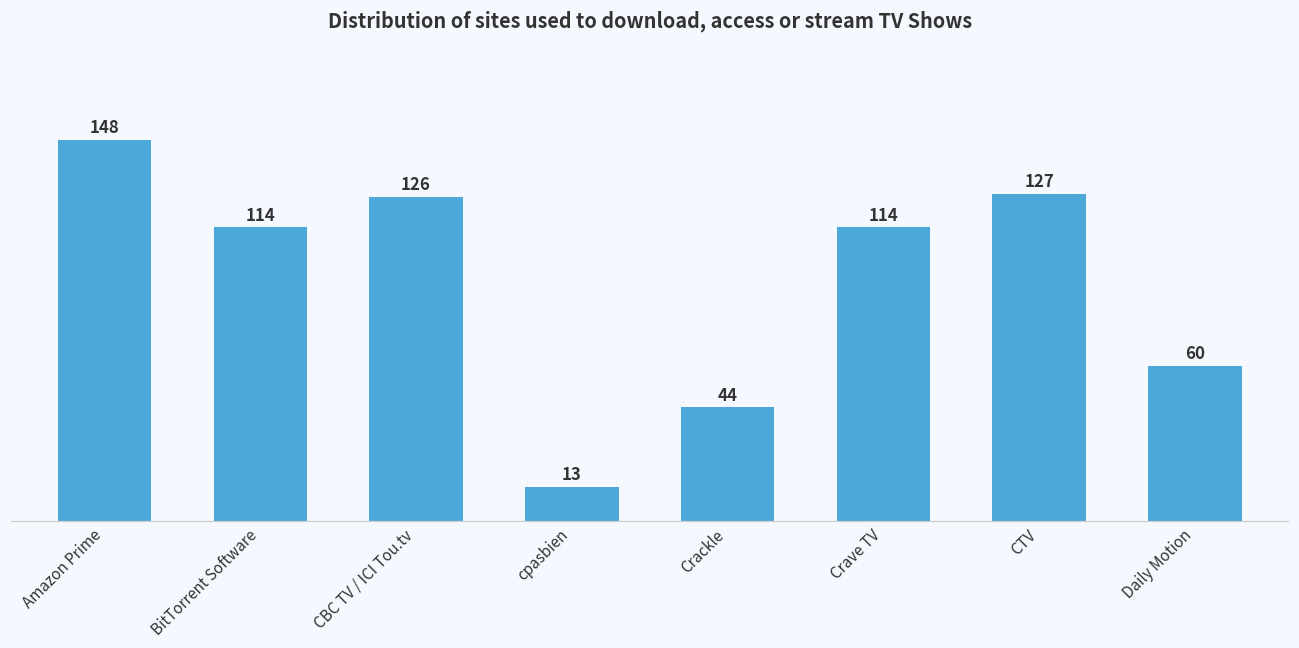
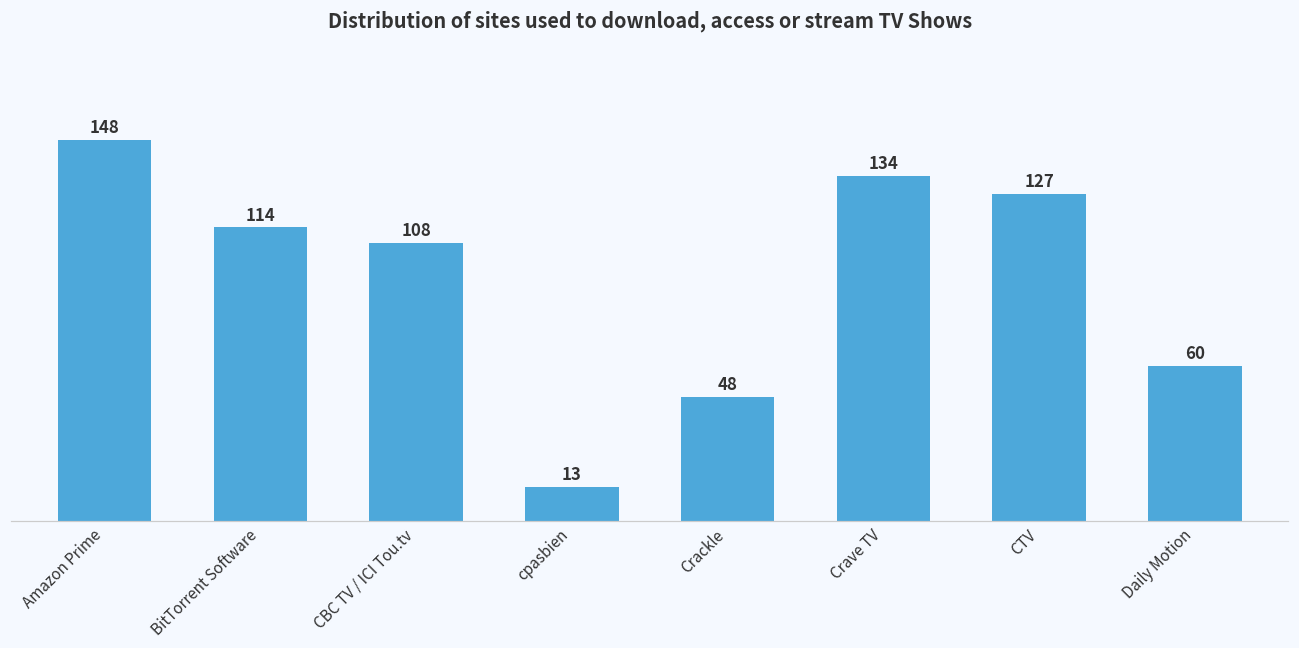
CBC TV / ICI Tou.tv: 126 -> 108
Crackle: 44 -> 48
Crave TV: 114 -> 134
